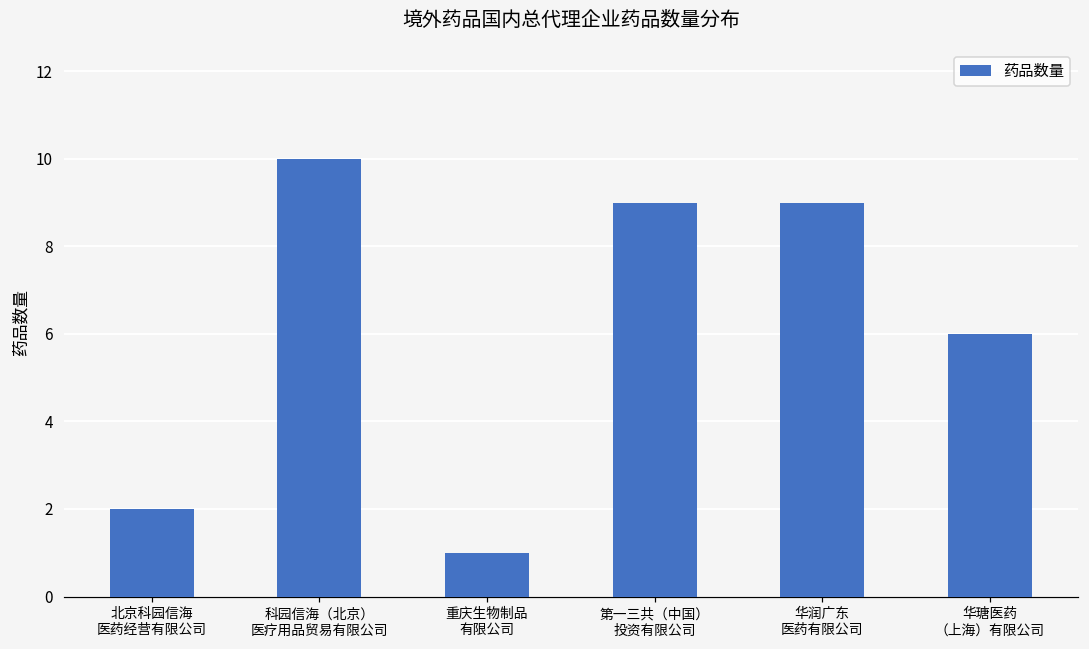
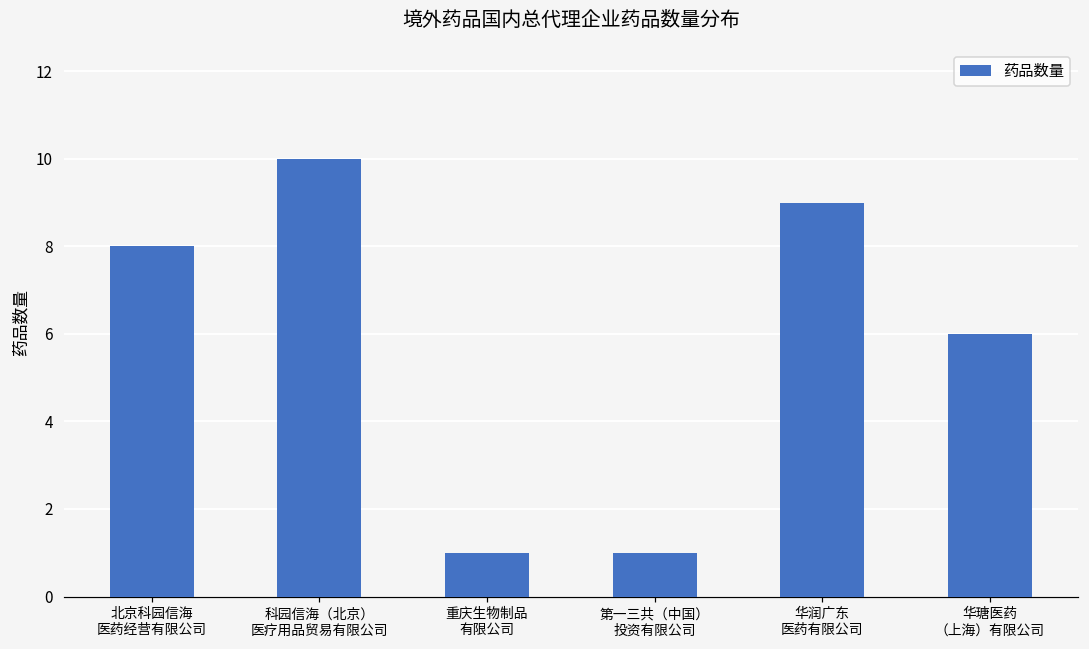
北京科园信海 医药经营有限公司: 2 -> 8
第一三共（中国） 投资有限公司: 9 -> 1
